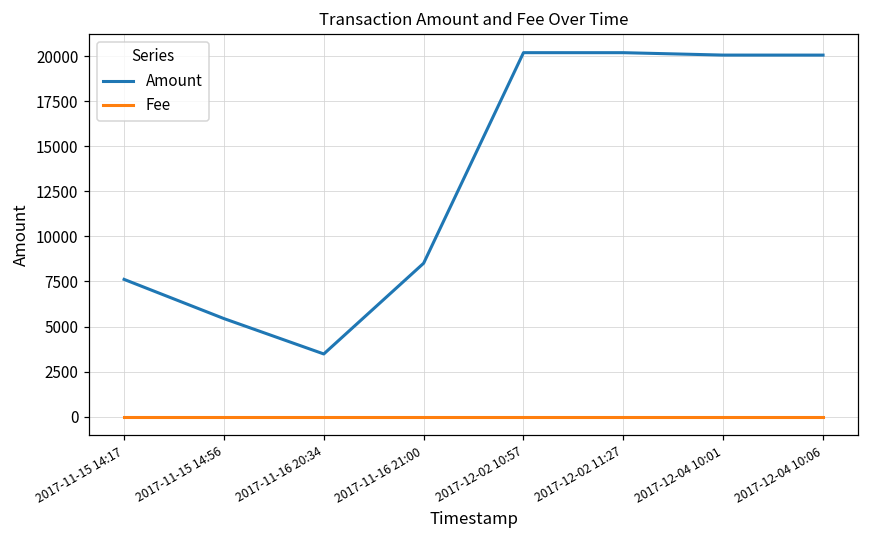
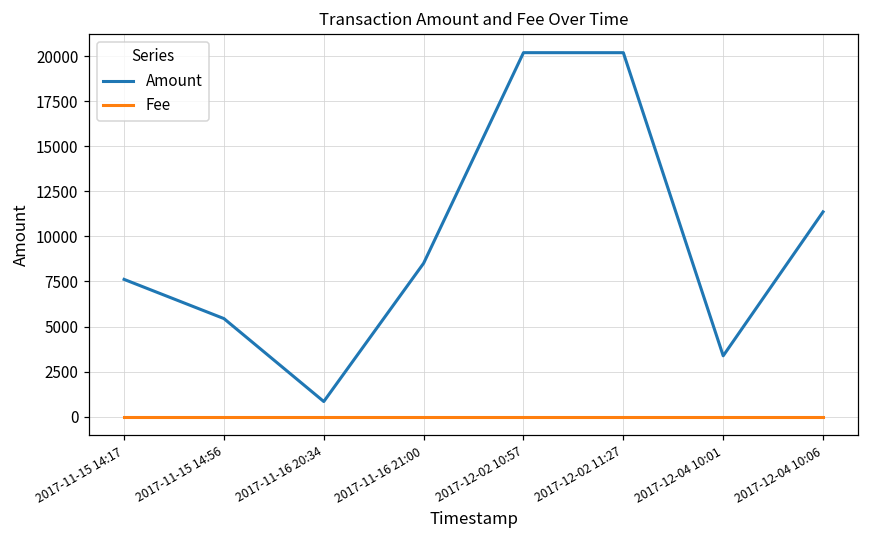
Amount, 2017-11-16 20:34: 3500 -> 800
Amount, 2017-12-04 10:01: 20100 -> 3400
Amount, 2017-12-04 10:06: 20100 -> 11400
